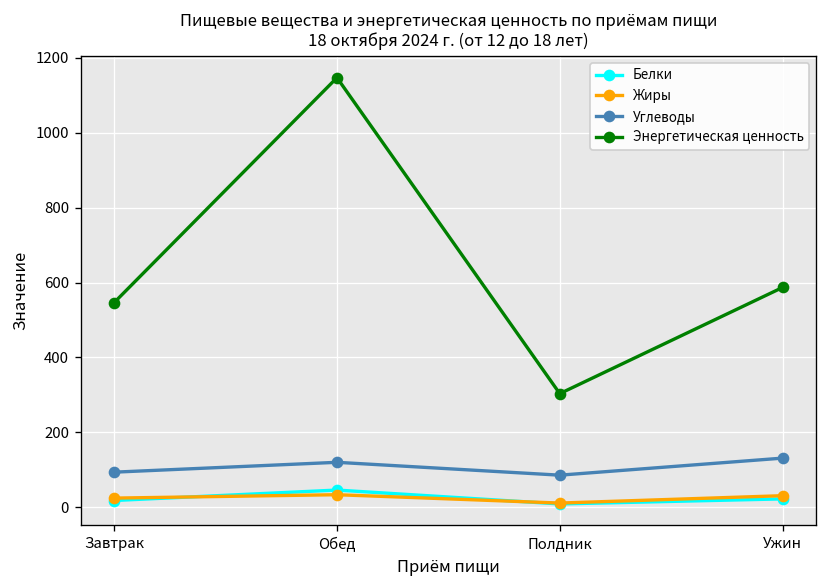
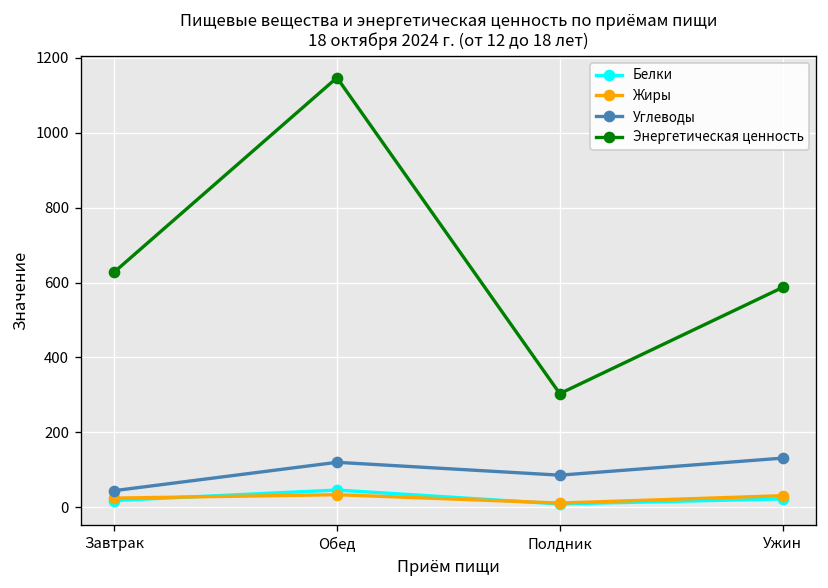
Углеводы, Завтрак: 90 -> 40
Энергетическая ценность, Завтрак: 550 -> 630
